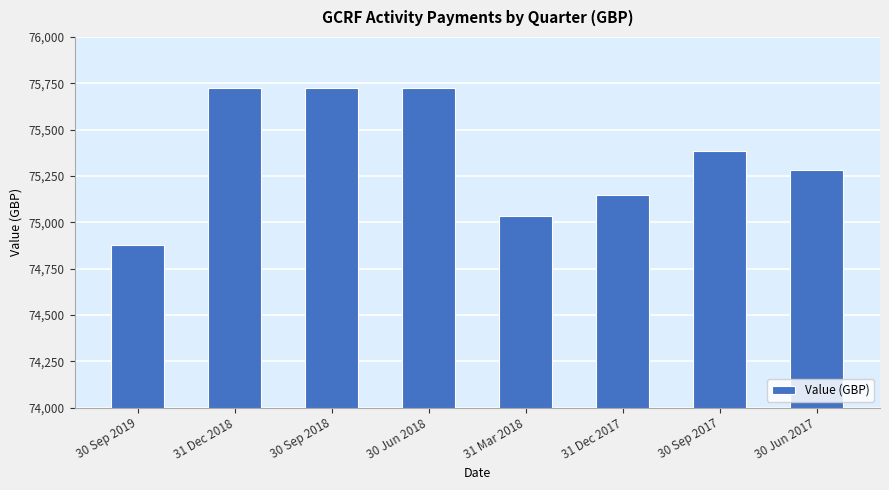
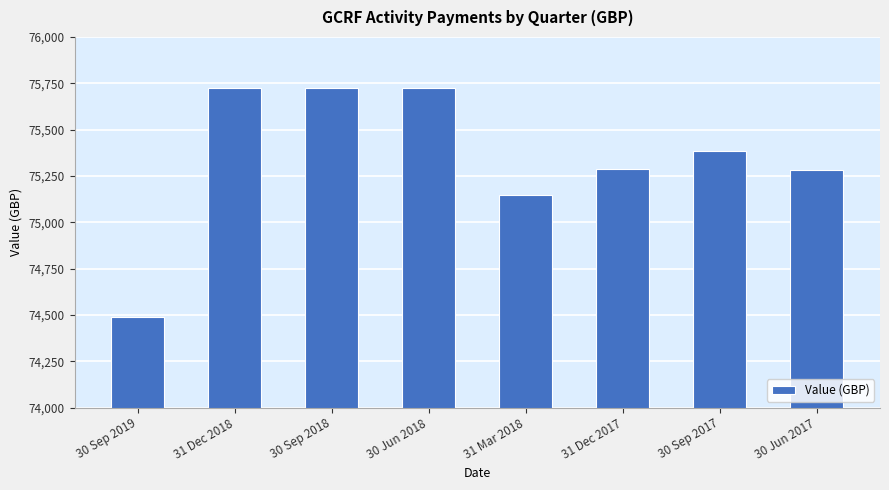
30 Sep 2019: 74,880 -> 74,490
31 Mar 2018: 75,030 -> 75,150
31 Dec 2017: 75,150 -> 75,290
